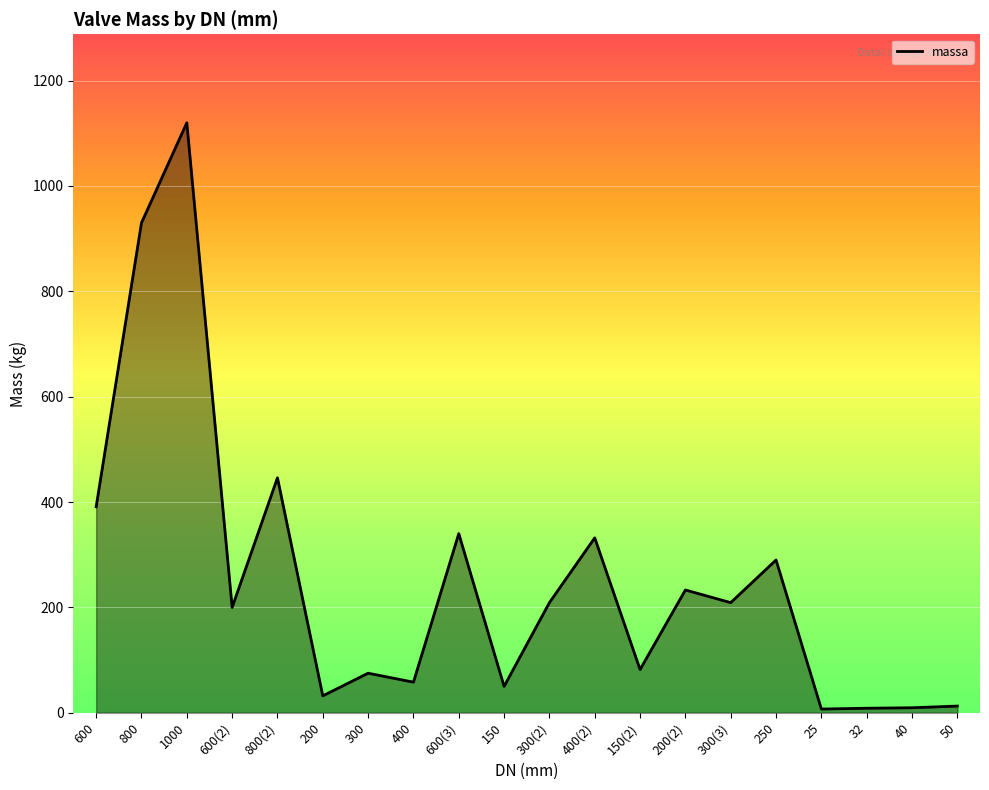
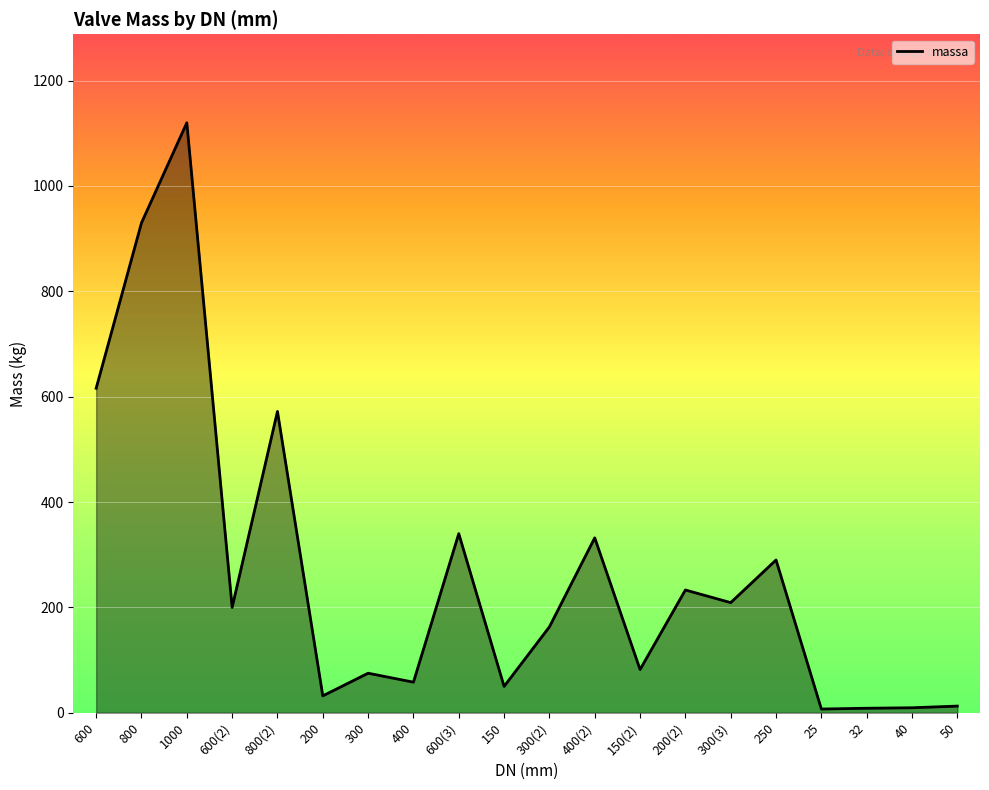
600: 390 -> 620
800(2): 450 -> 570
300(2): 210 -> 160
